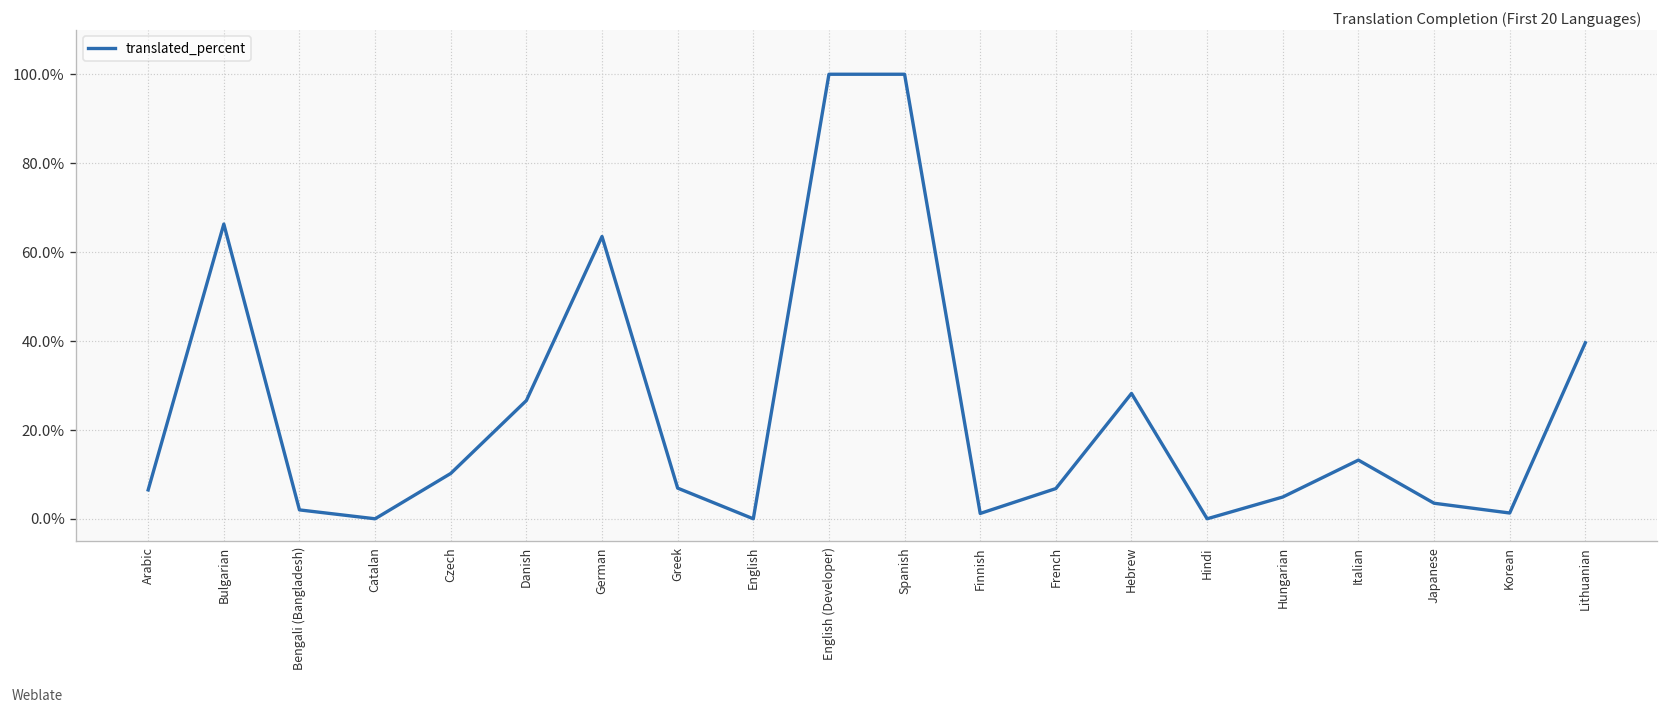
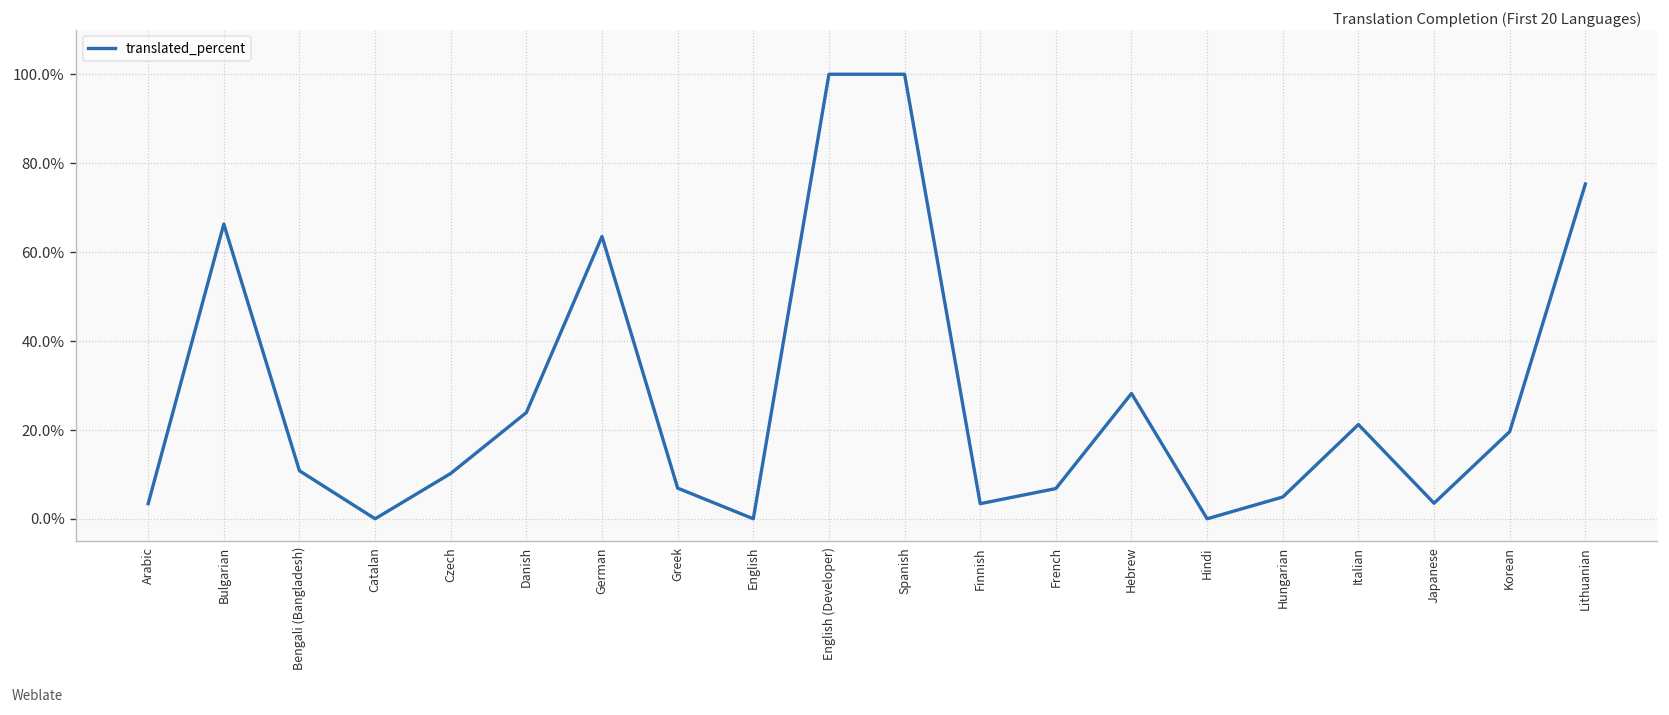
Arabic: 7% -> 3%
Bengali (Bangladesh): 2% -> 11%
Danish: 27% -> 24%
Finnish: 1% -> 3%
Italian: 13% -> 21%
Korean: 1% -> 20%
Lithuanian: 40% -> 75%
